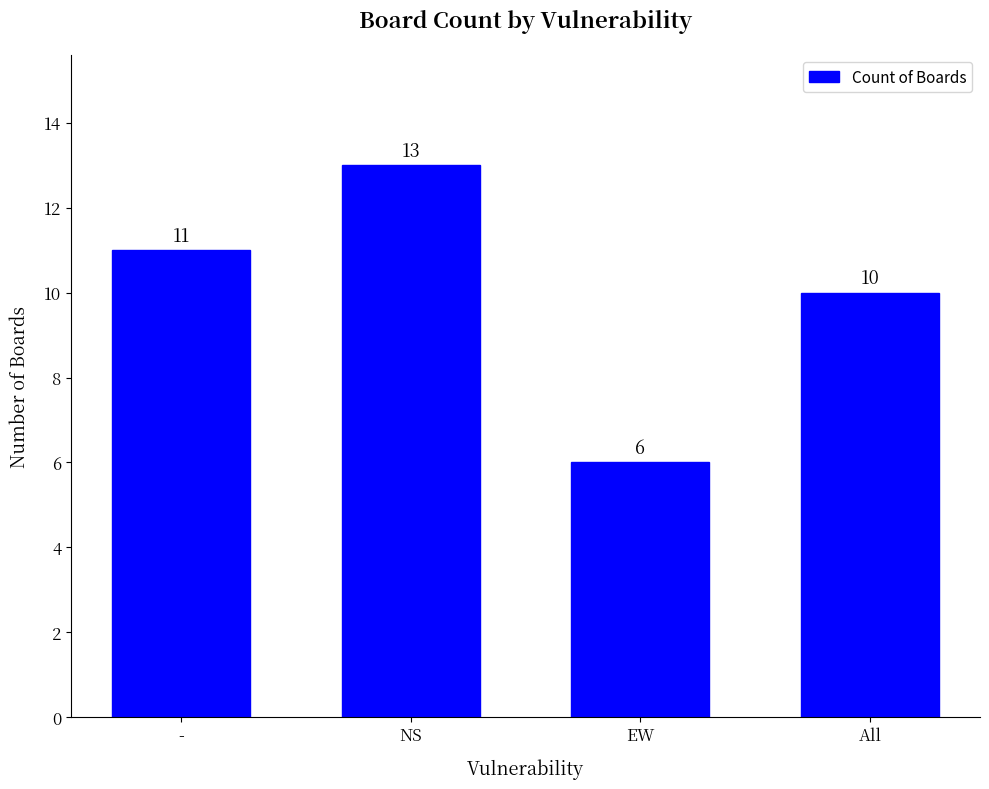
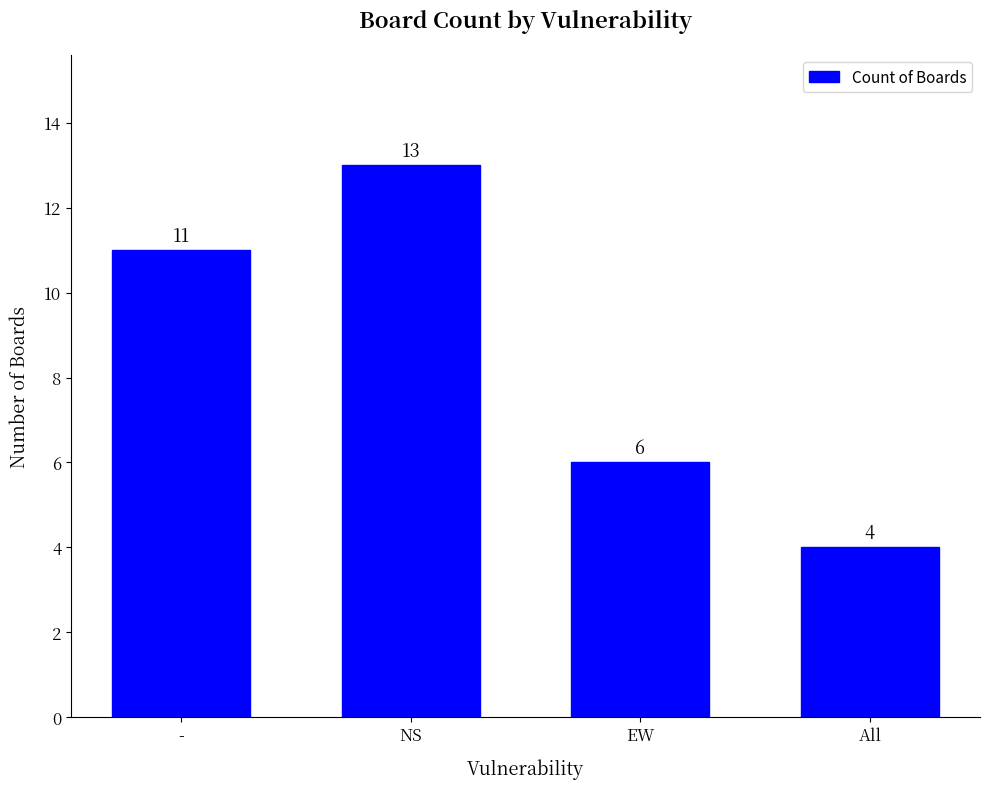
All: 10 -> 4
